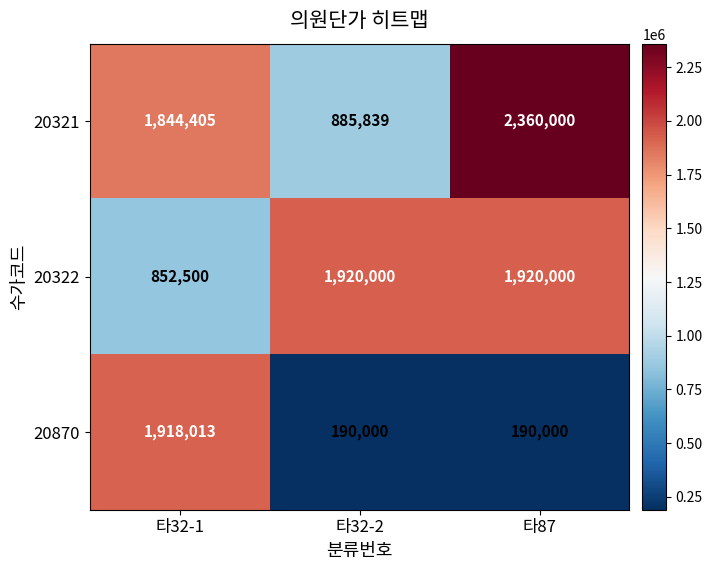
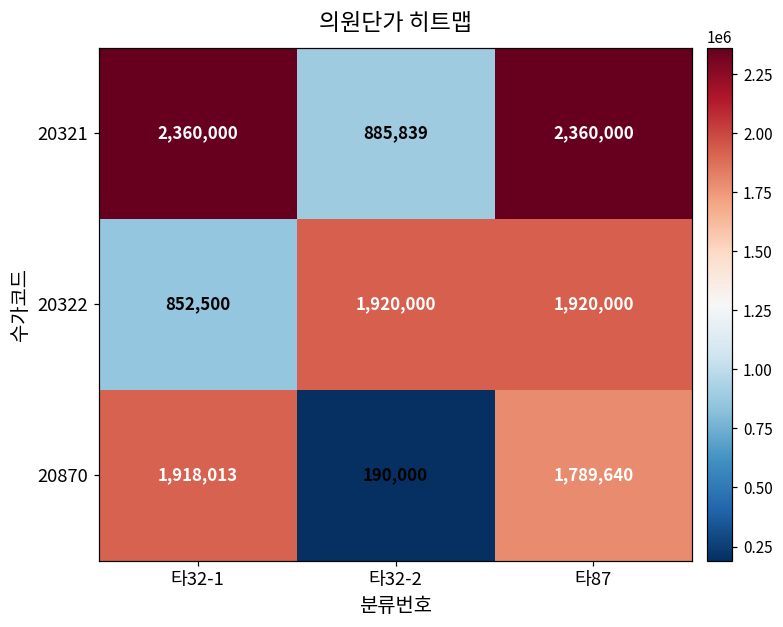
20321, 타32-1: 1,844,405 -> 2,360,000
20870, 타87: 190,000 -> 1,789,640
